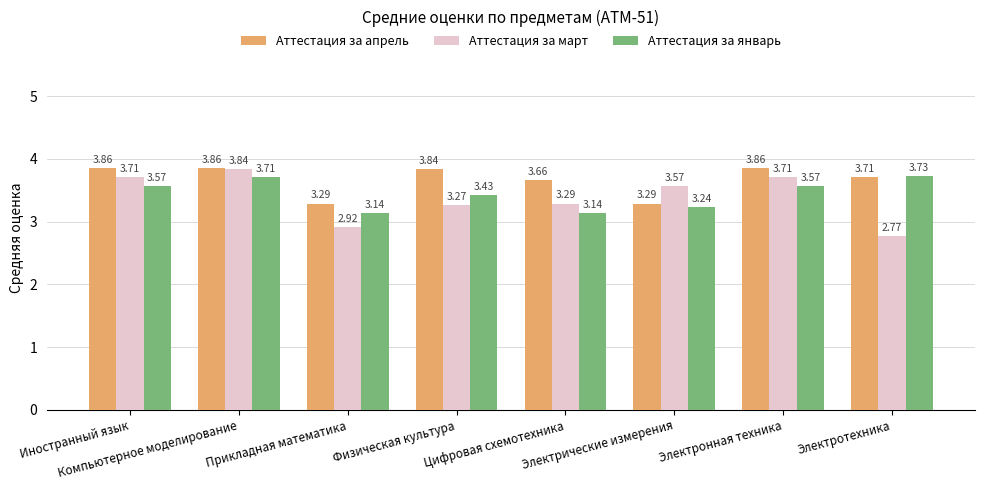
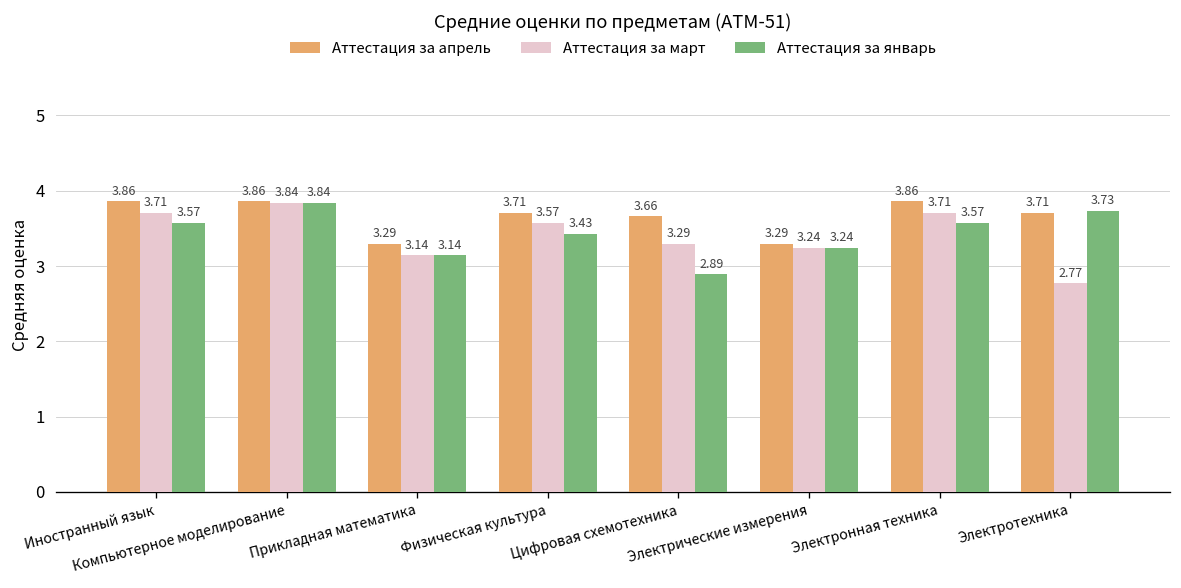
Аттестация за январь, Компьютерное моделирование: 3.71 -> 3.84
Аттестация за март, Прикладная математика: 2.92 -> 3.14
Аттестация за апрель, Физическая культура: 3.84 -> 3.71
Аттестация за март, Физическая культура: 3.27 -> 3.57
Аттестация за январь, Цифровая схемотехника: 3.14 -> 2.89
Аттестация за март, Электрические измерения: 3.57 -> 3.24
